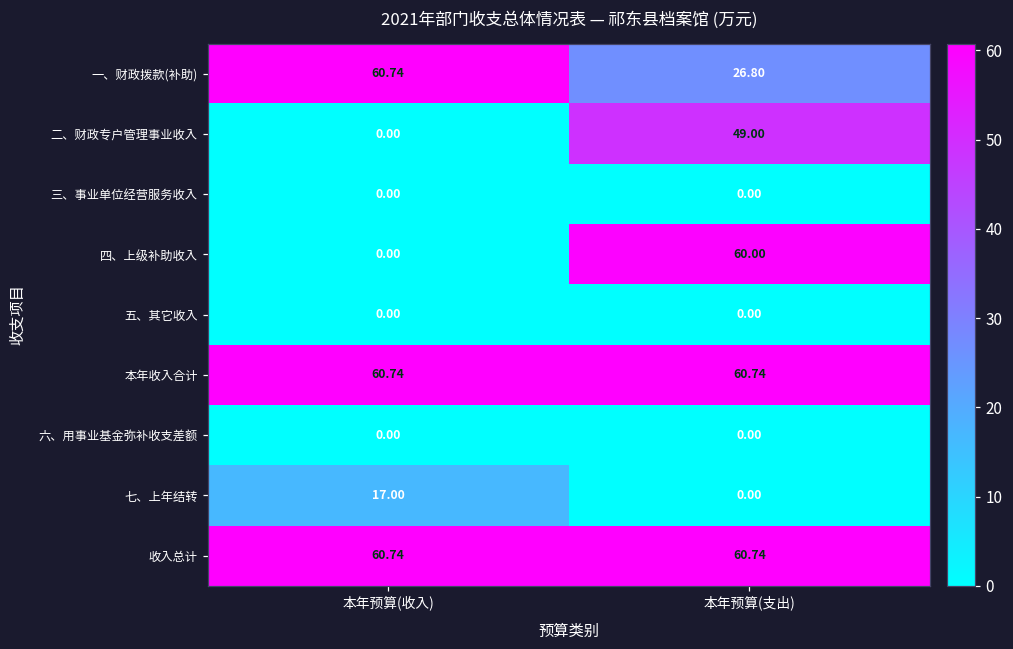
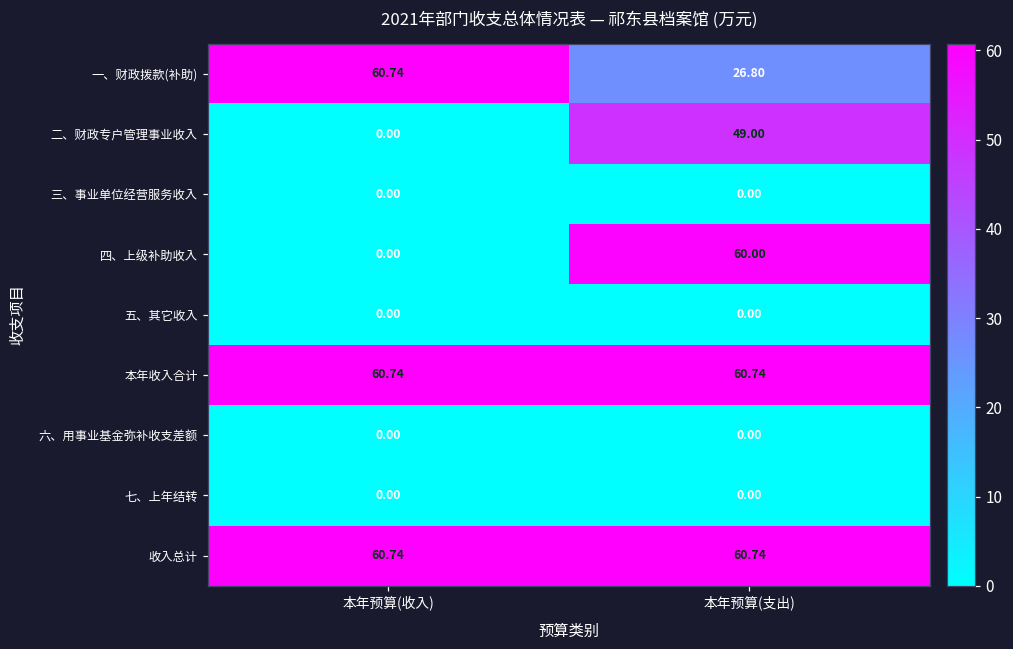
七、上年结转, 本年预算(收入): 17.00 -> 0.00
